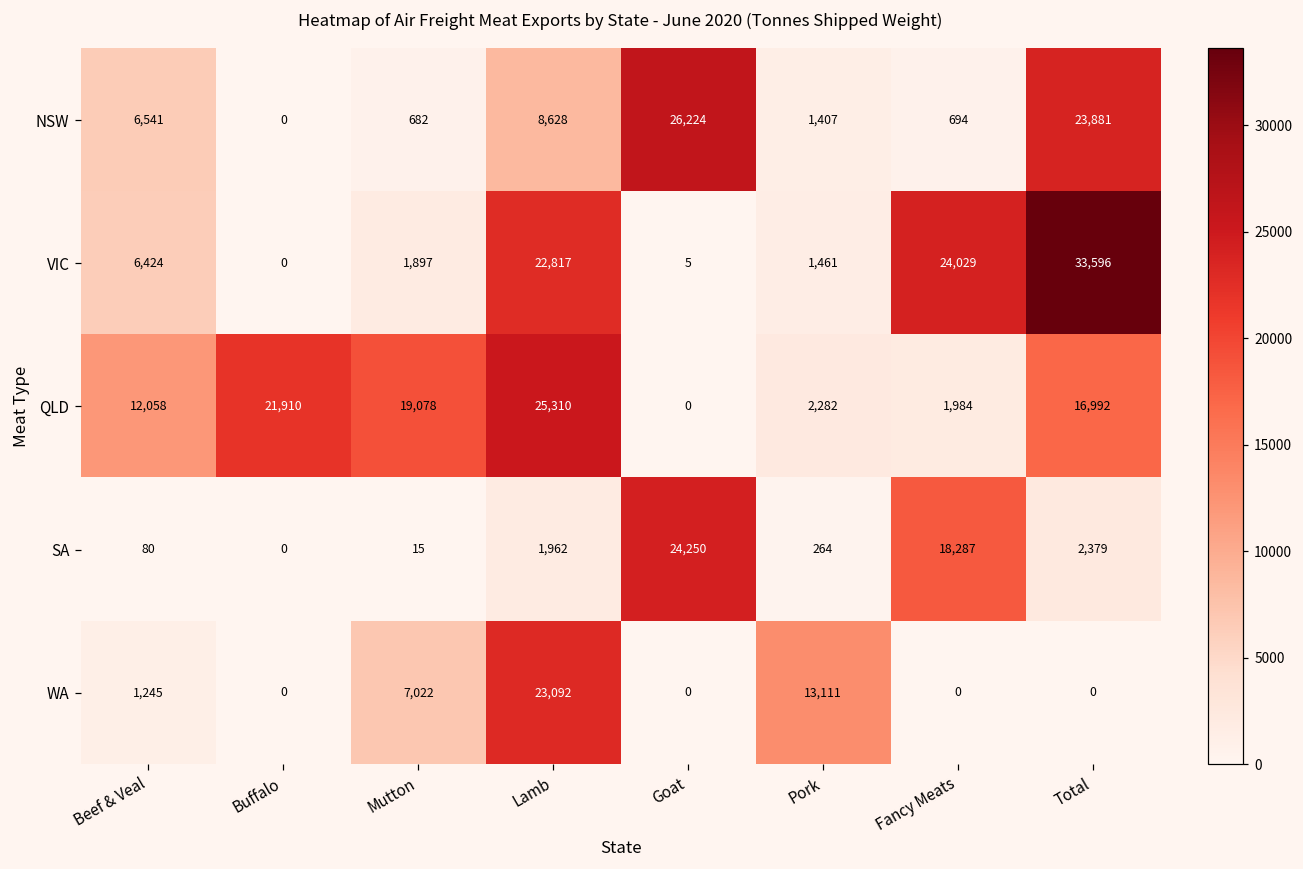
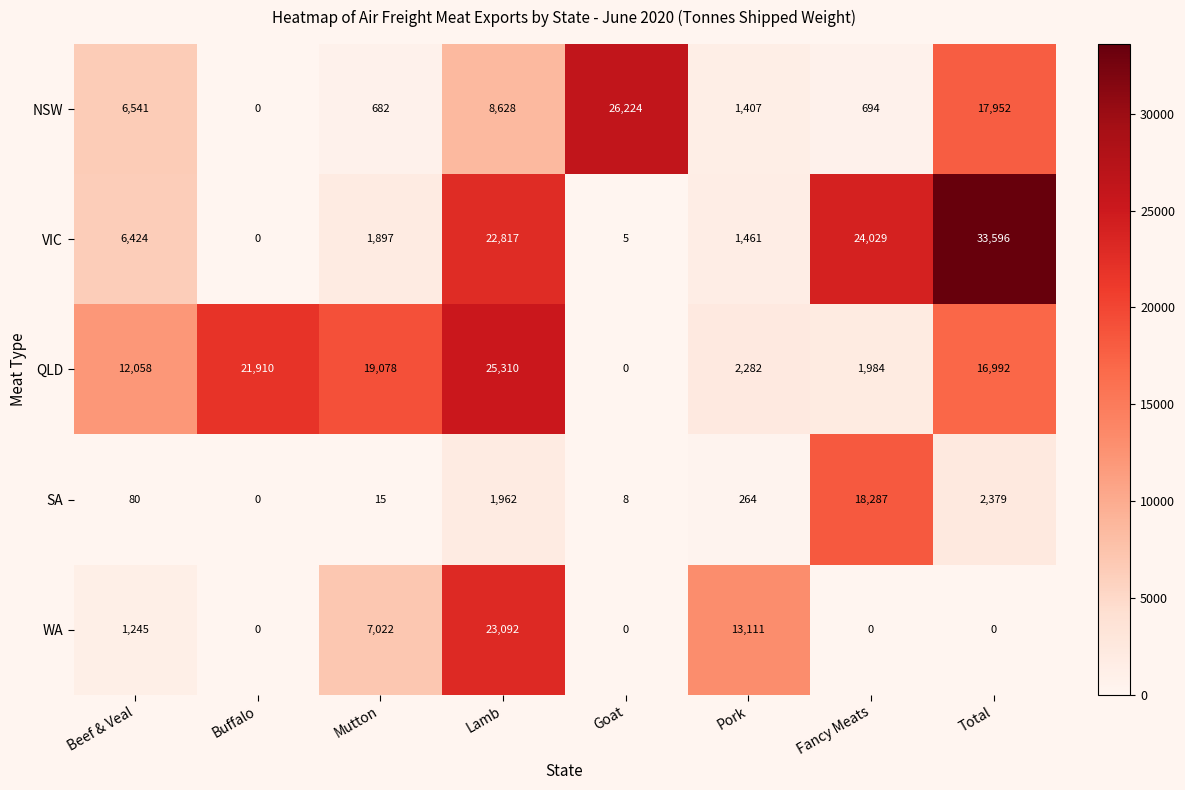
NSW, Total: 23,881 -> 17,952
SA, Goat: 24,250 -> 8
